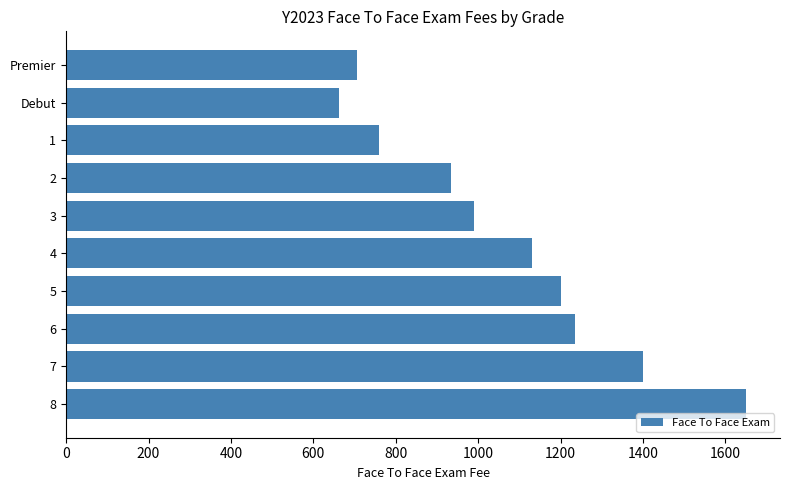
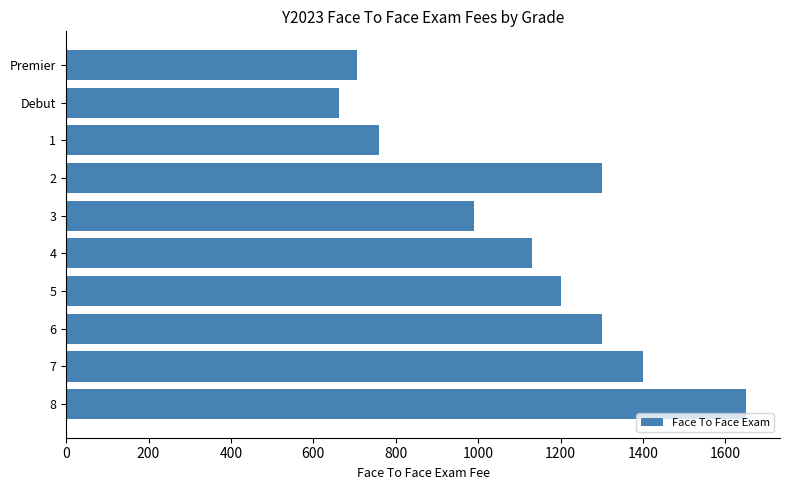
2: 940 -> 1300
6: 1230 -> 1300
